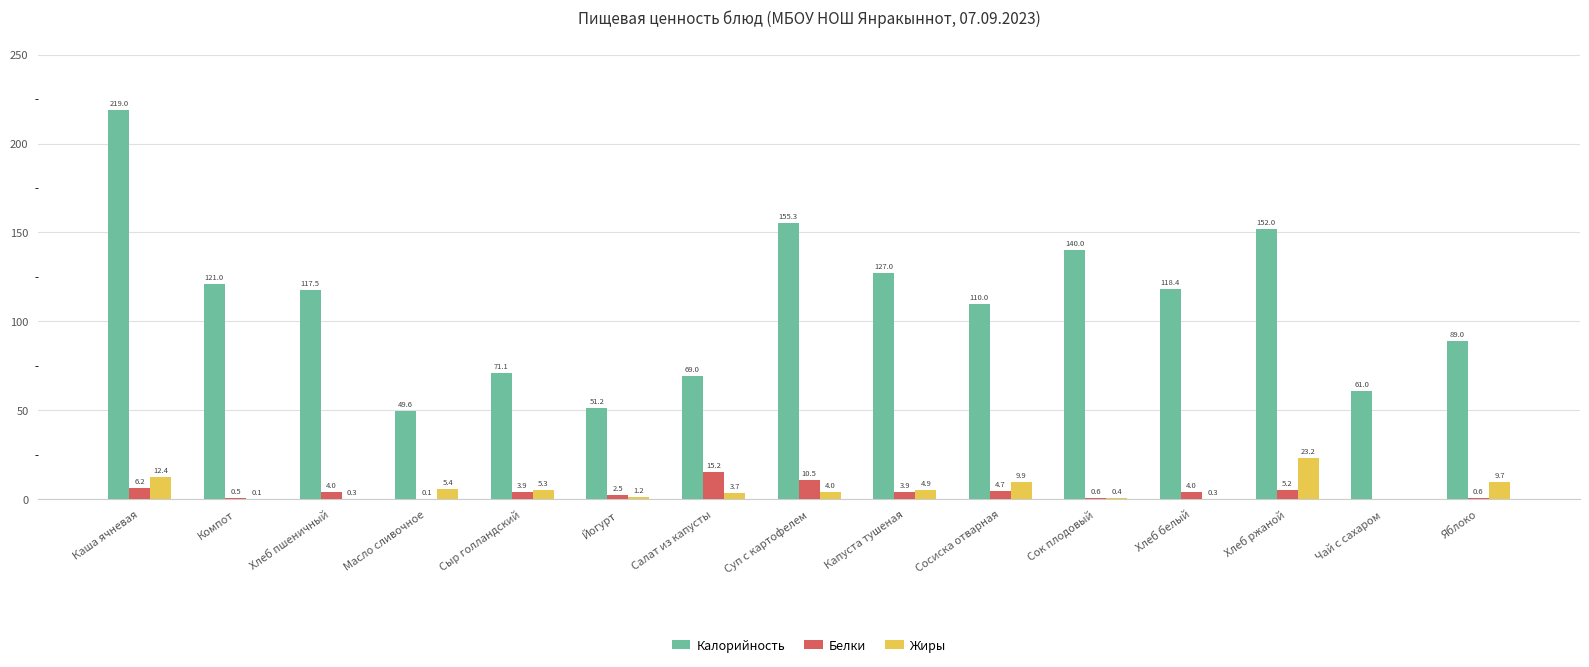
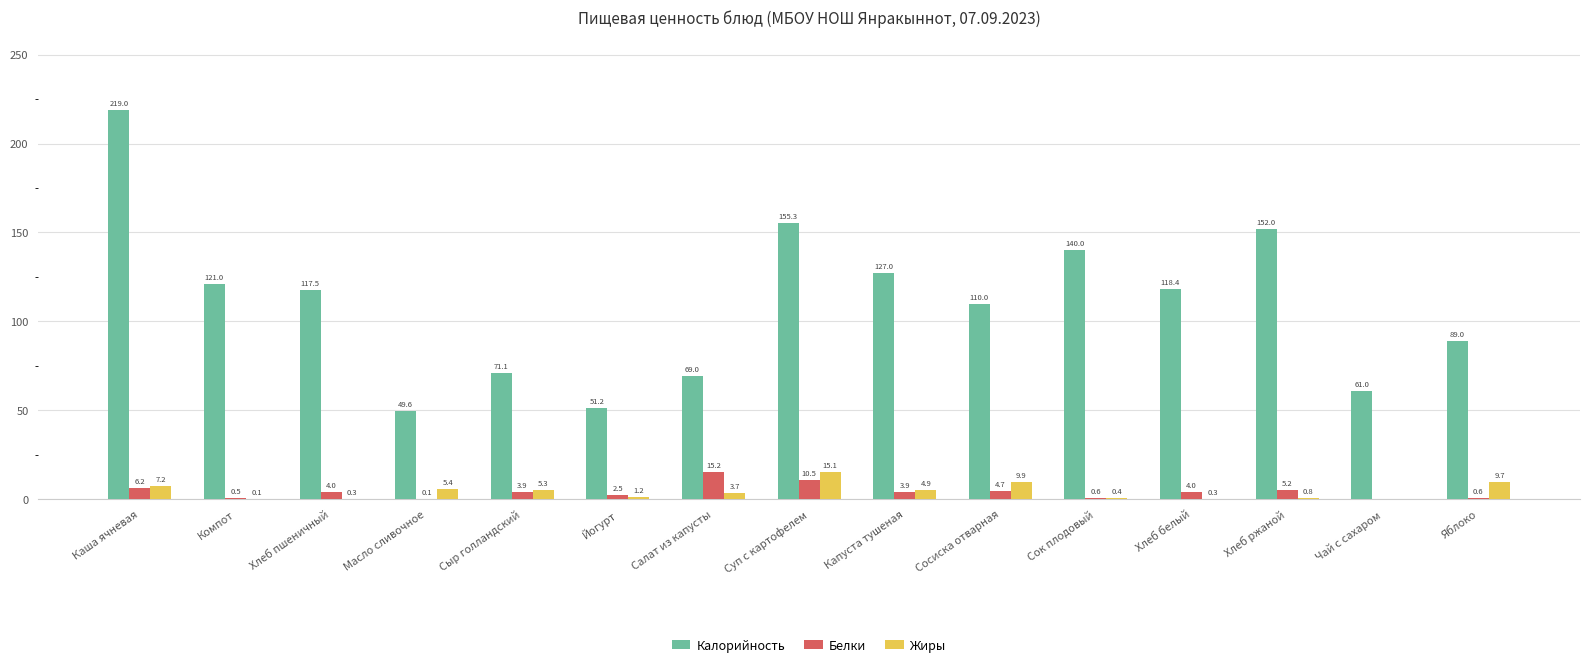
Жиры, Каша ячневая: 12.4 -> 7.2
Жиры, Суп с картофелем: 4.0 -> 15.1
Жиры, Хлеб ржаной: 23.2 -> 0.8
